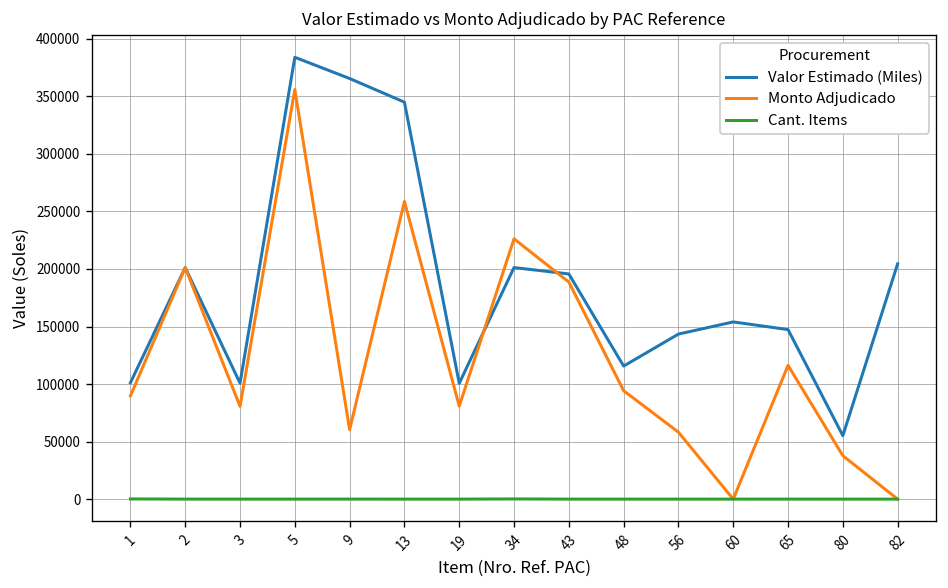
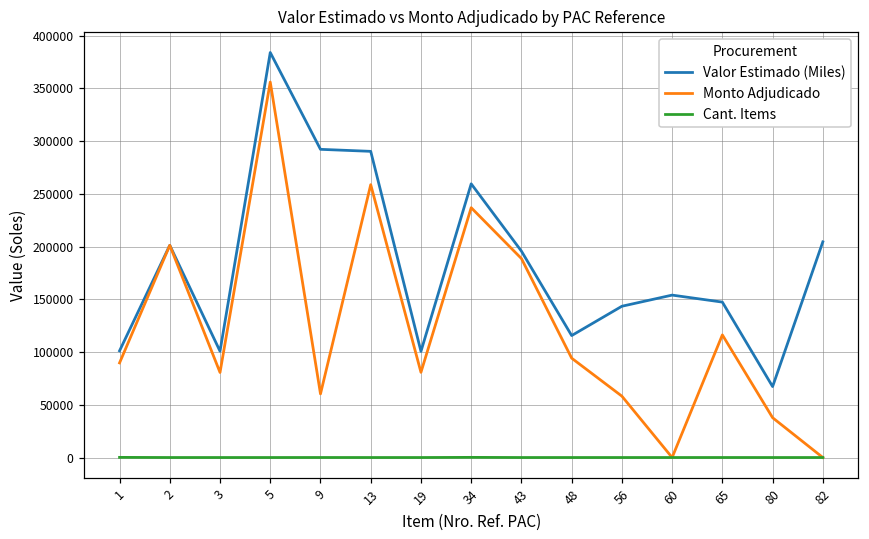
Valor Estimado (Miles), 9: 370000 -> 290000
Valor Estimado (Miles), 13: 350000 -> 290000
Valor Estimado (Miles), 34: 200000 -> 260000
Monto Adjudicado, 34: 230000 -> 240000
Valor Estimado (Miles), 80: 60000 -> 70000
